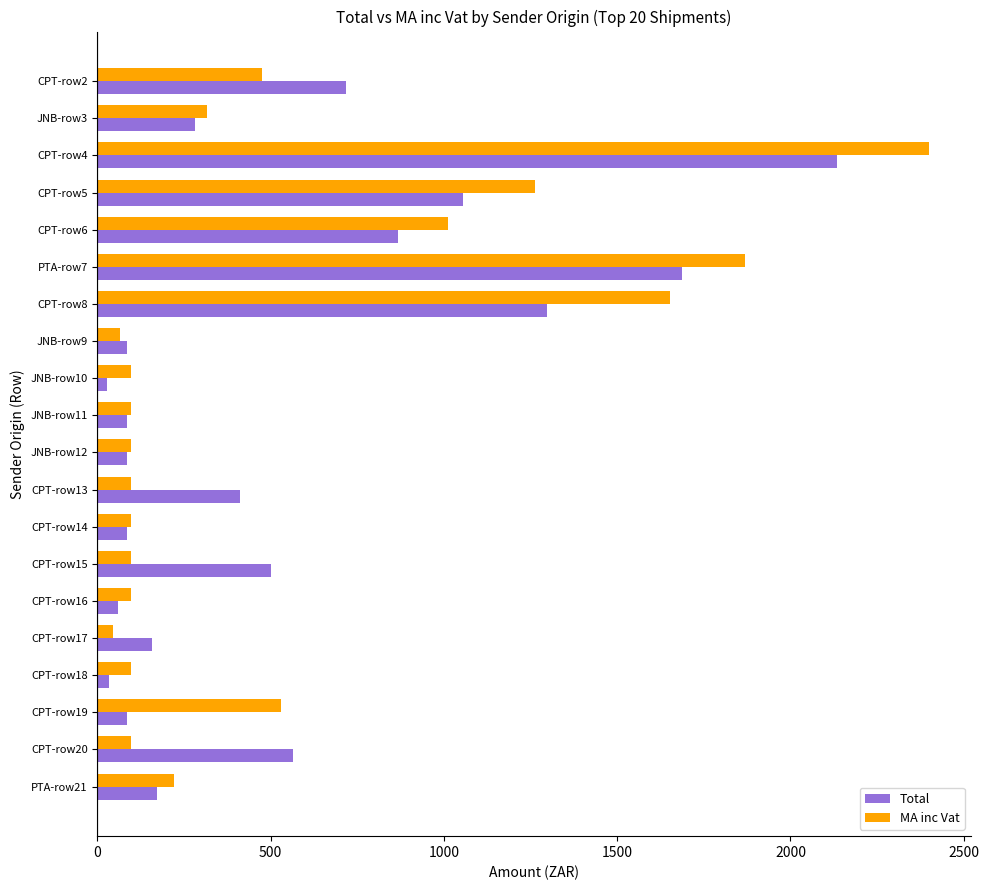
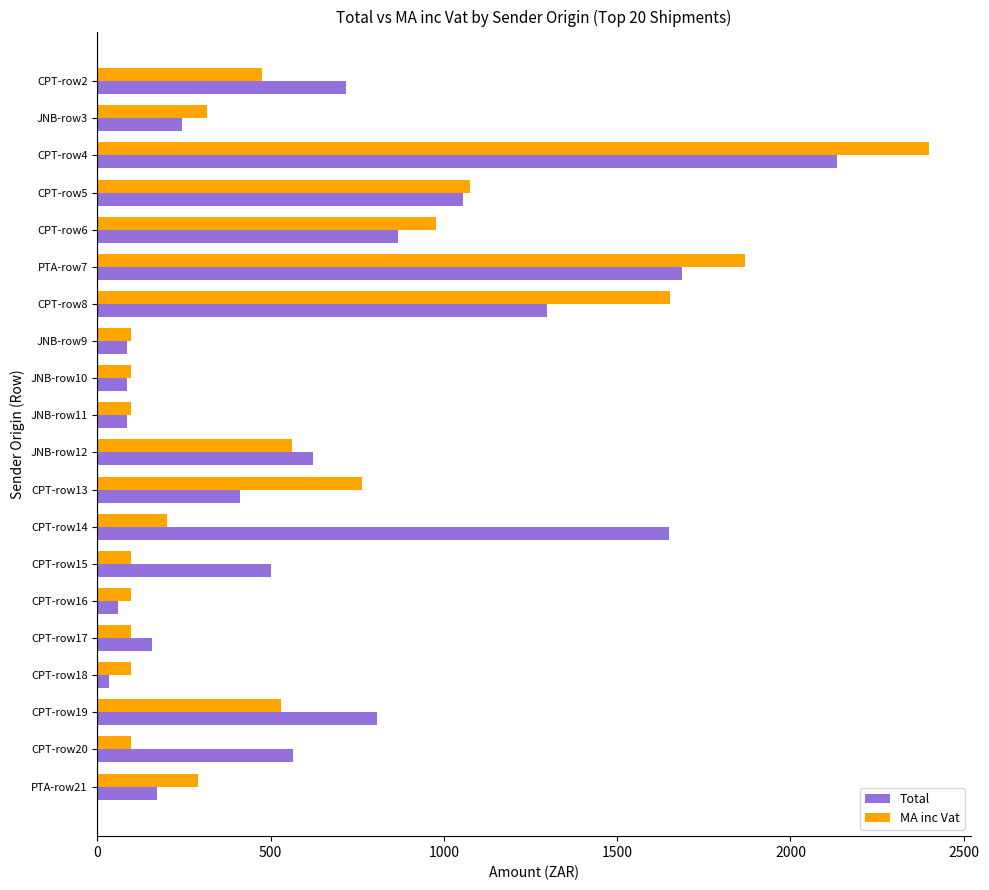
Total, JNB-row3: 280 -> 240
MA inc Vat, CPT-row5: 1260 -> 1070
MA inc Vat, CPT-row6: 1010 -> 980
MA inc Vat, JNB-row9: 70 -> 100
Total, JNB-row10: 30 -> 90
MA inc Vat, JNB-row12: 100 -> 560
Total, JNB-row12: 90 -> 620
MA inc Vat, CPT-row13: 100 -> 760
MA inc Vat, CPT-row14: 100 -> 200
Total, CPT-row14: 90 -> 1650
MA inc Vat, CPT-row17: 40 -> 100
Total, CPT-row19: 90 -> 810
MA inc Vat, PTA-row21: 220 -> 290
